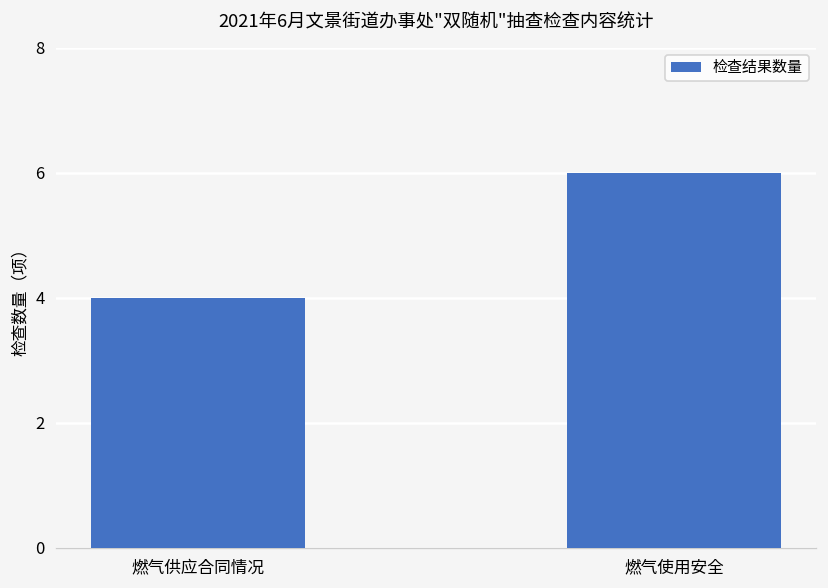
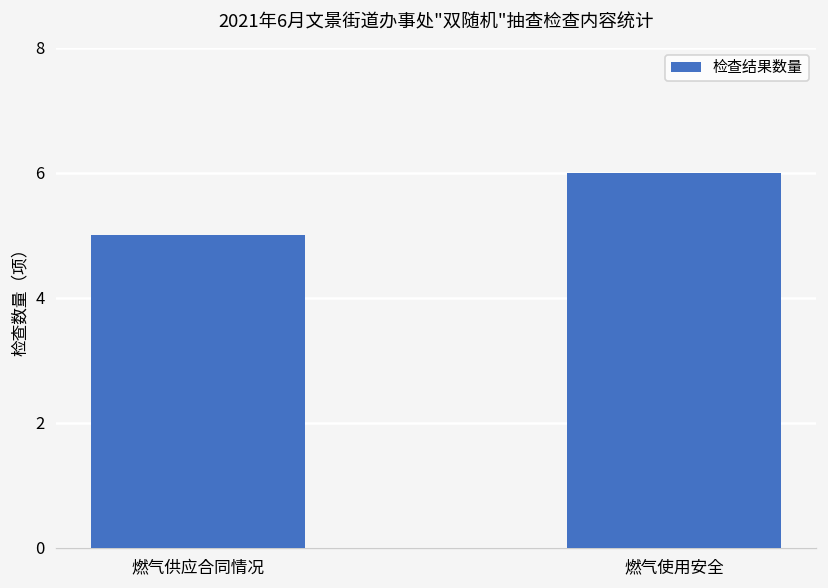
燃气供应合同情况: 4 -> 5
